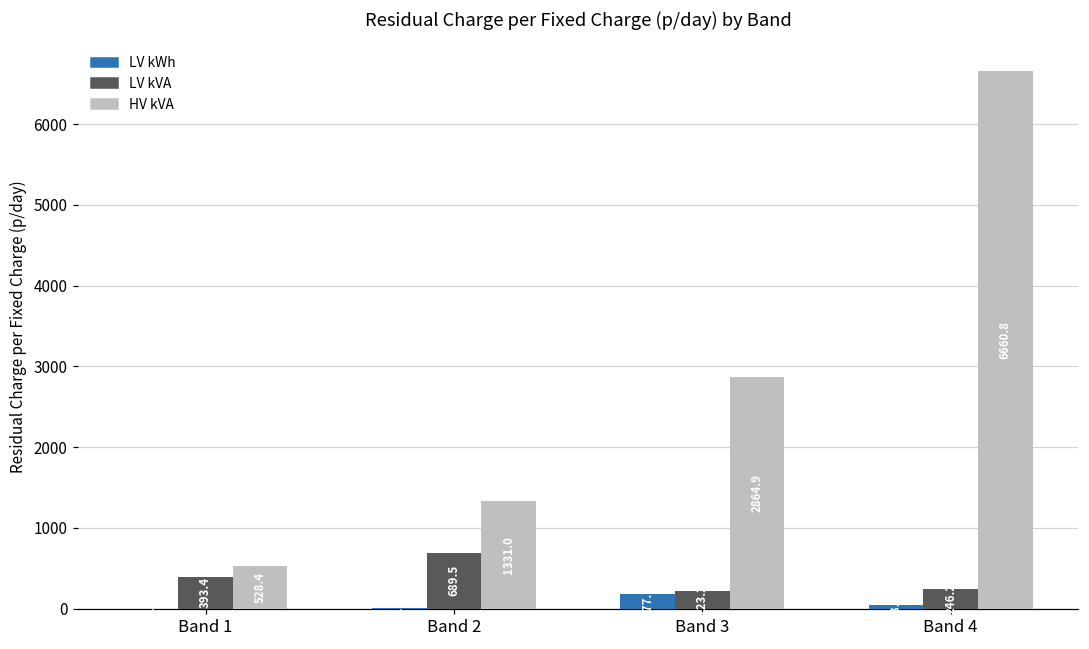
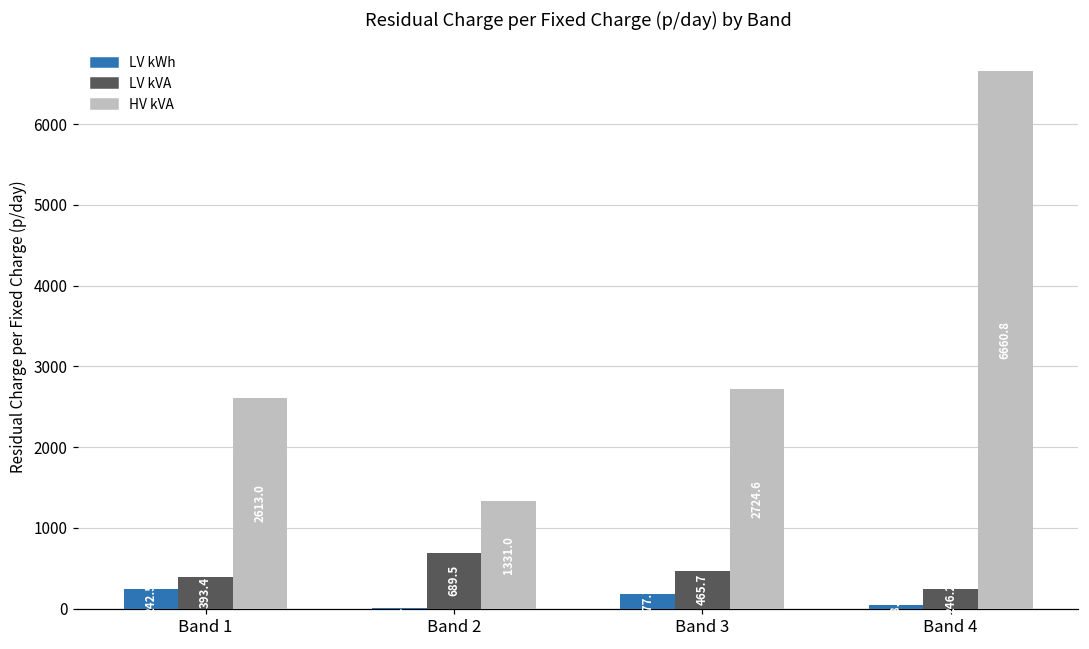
LV kWh, Band 1: 0 -> 200
HV kVA, Band 1: 528.4 -> 2613.0
LV kVA, Band 3: 223.2 -> 465.7
HV kVA, Band 3: 2864.9 -> 2724.6
